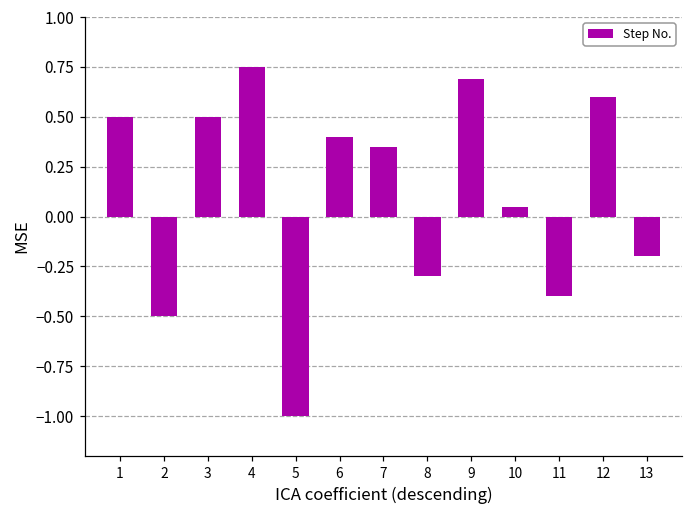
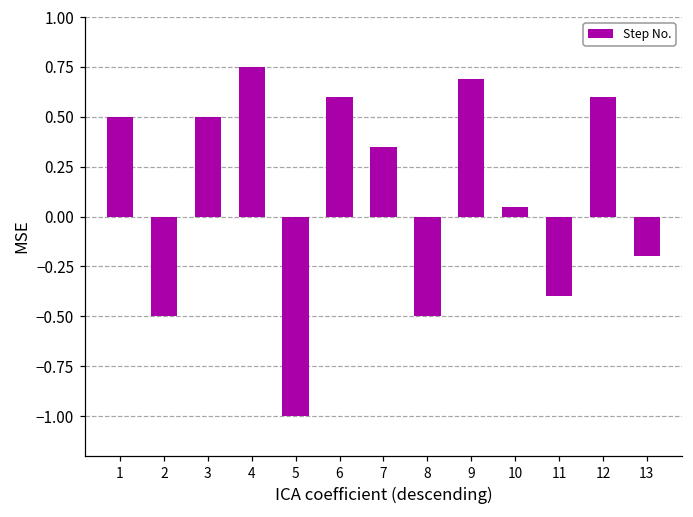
6: 0.4 -> 0.6
8: -0.3 -> -0.5
